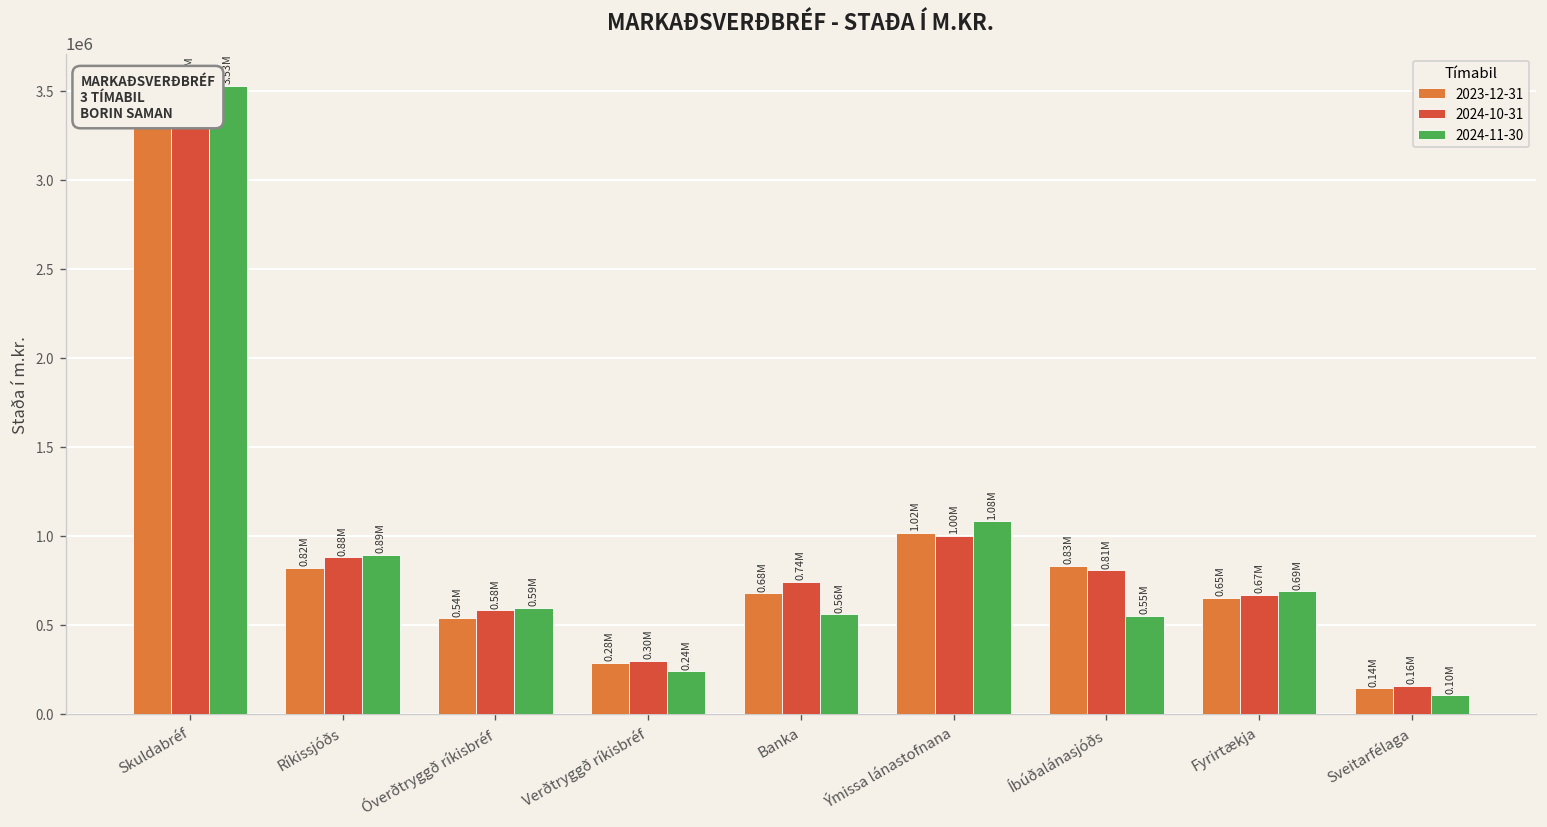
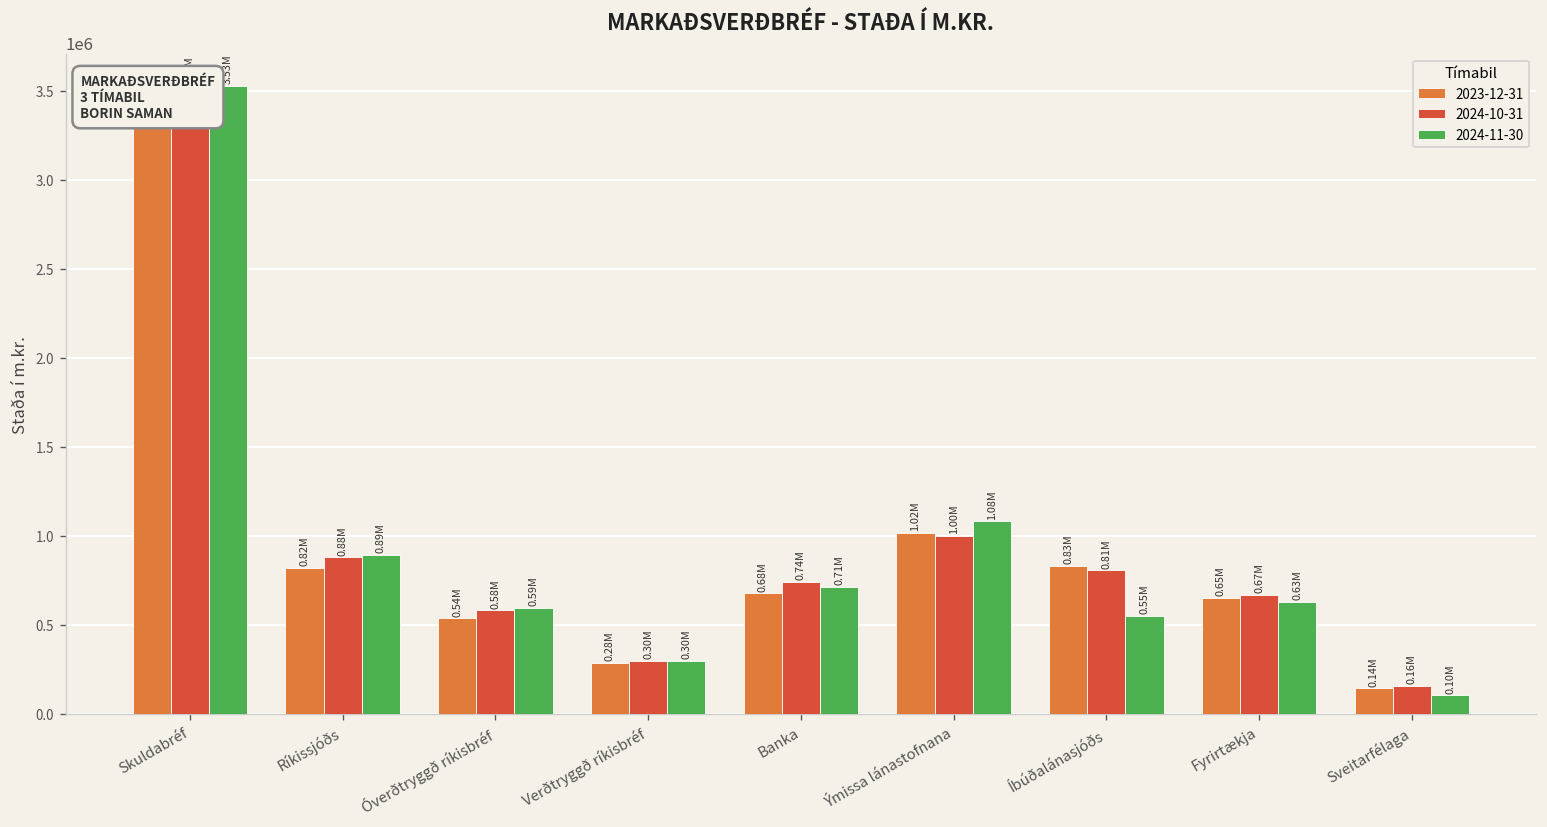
2024-11-30, Verðtryggð ríkisbréf: 0.24M -> 0.30M
2024-11-30, Banka: 0.56M -> 0.71M
2024-11-30, Fyrirtækja: 0.69M -> 0.63M
